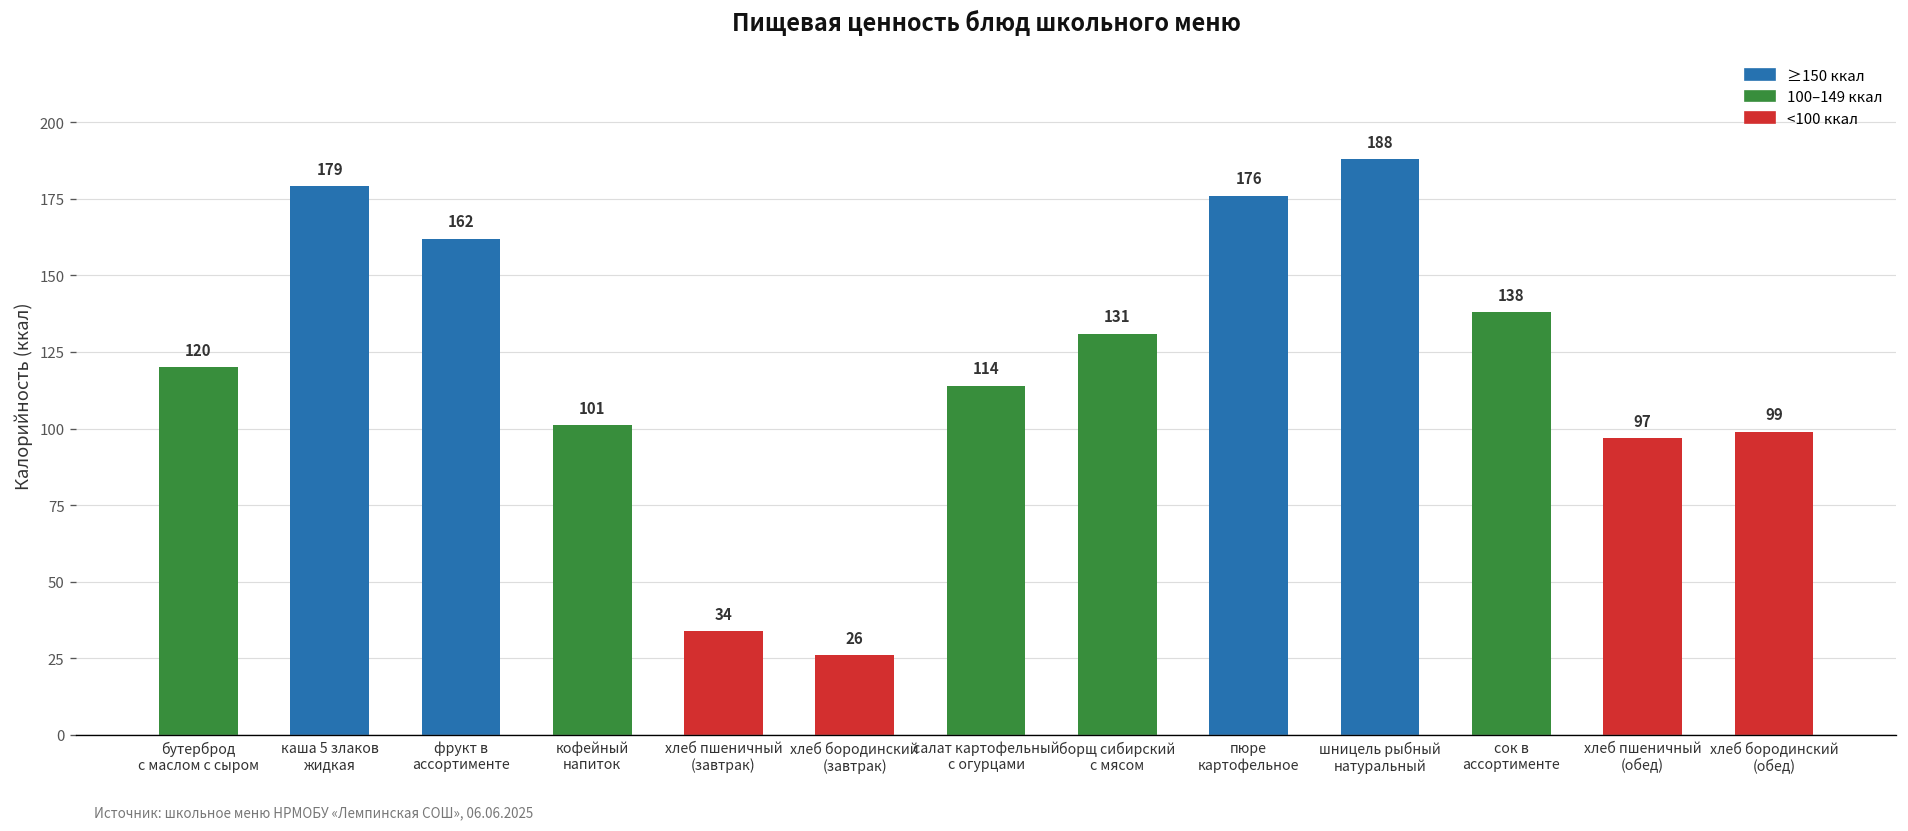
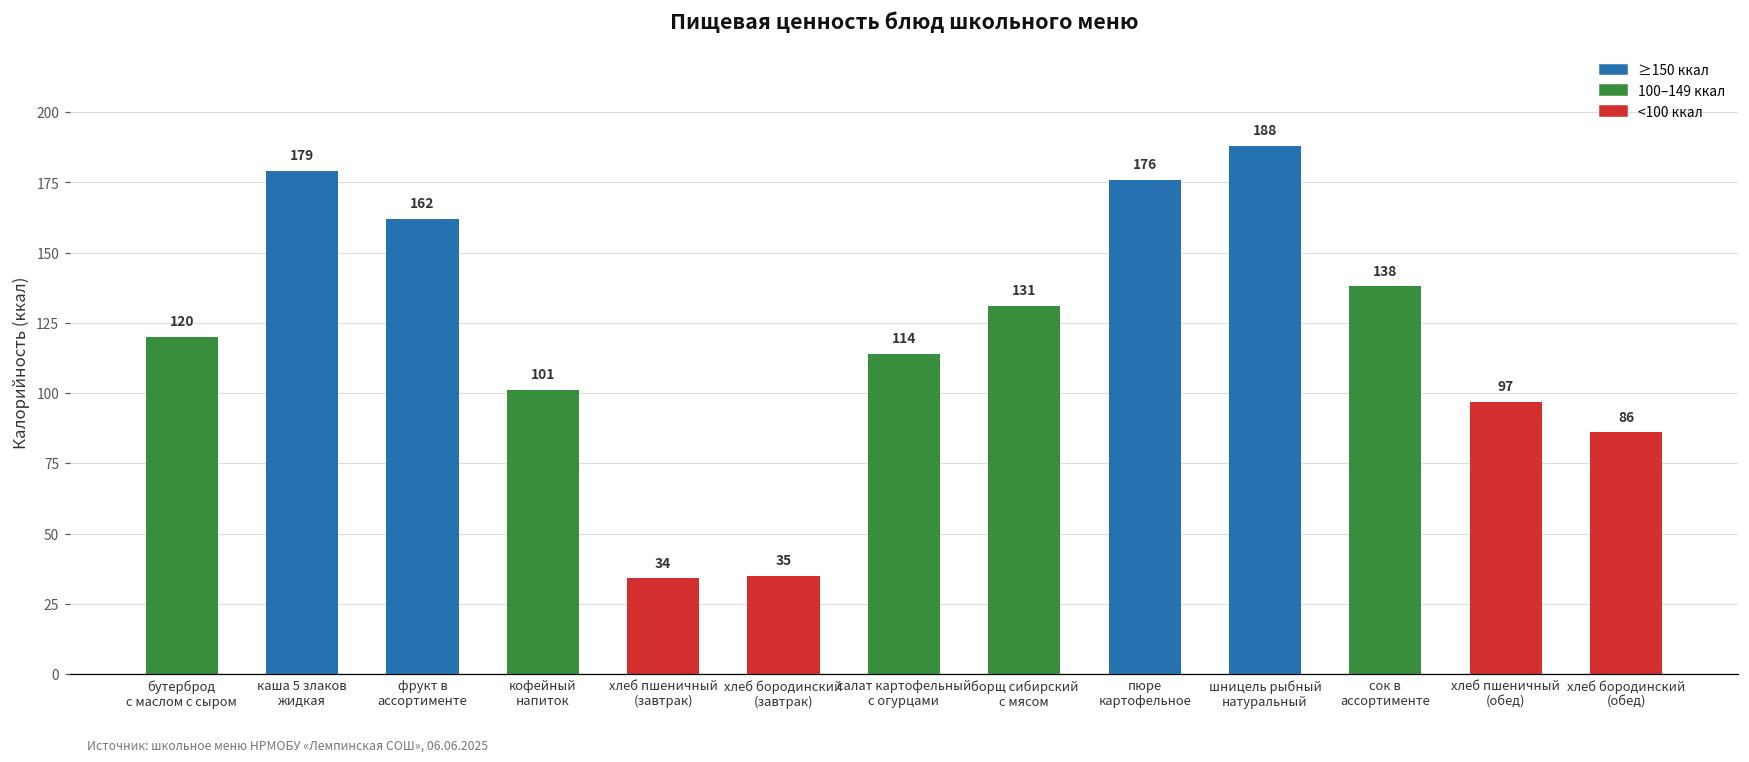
хлеб бородинский (завтрак): 26 -> 35
хлеб бородинский (обед): 99 -> 86
